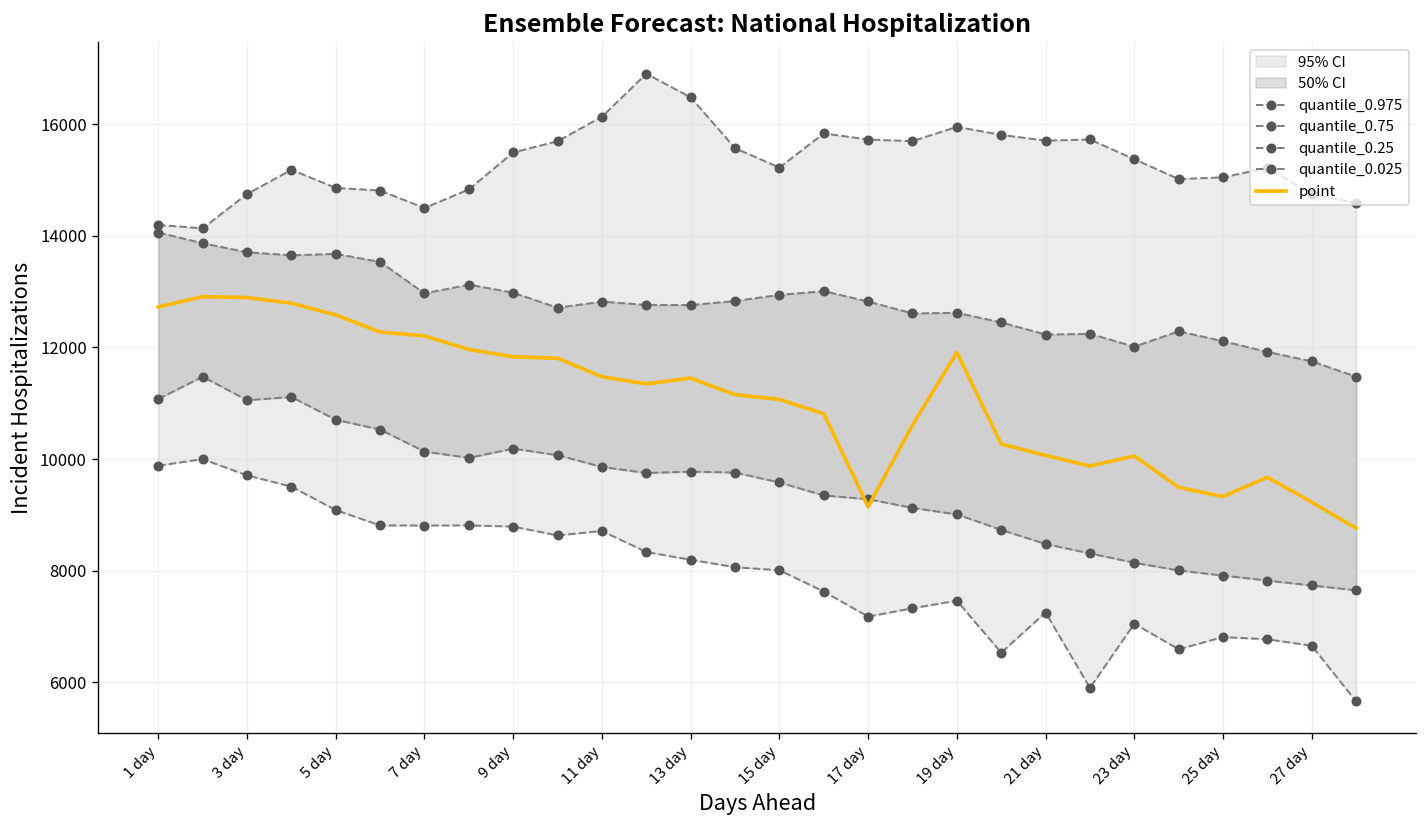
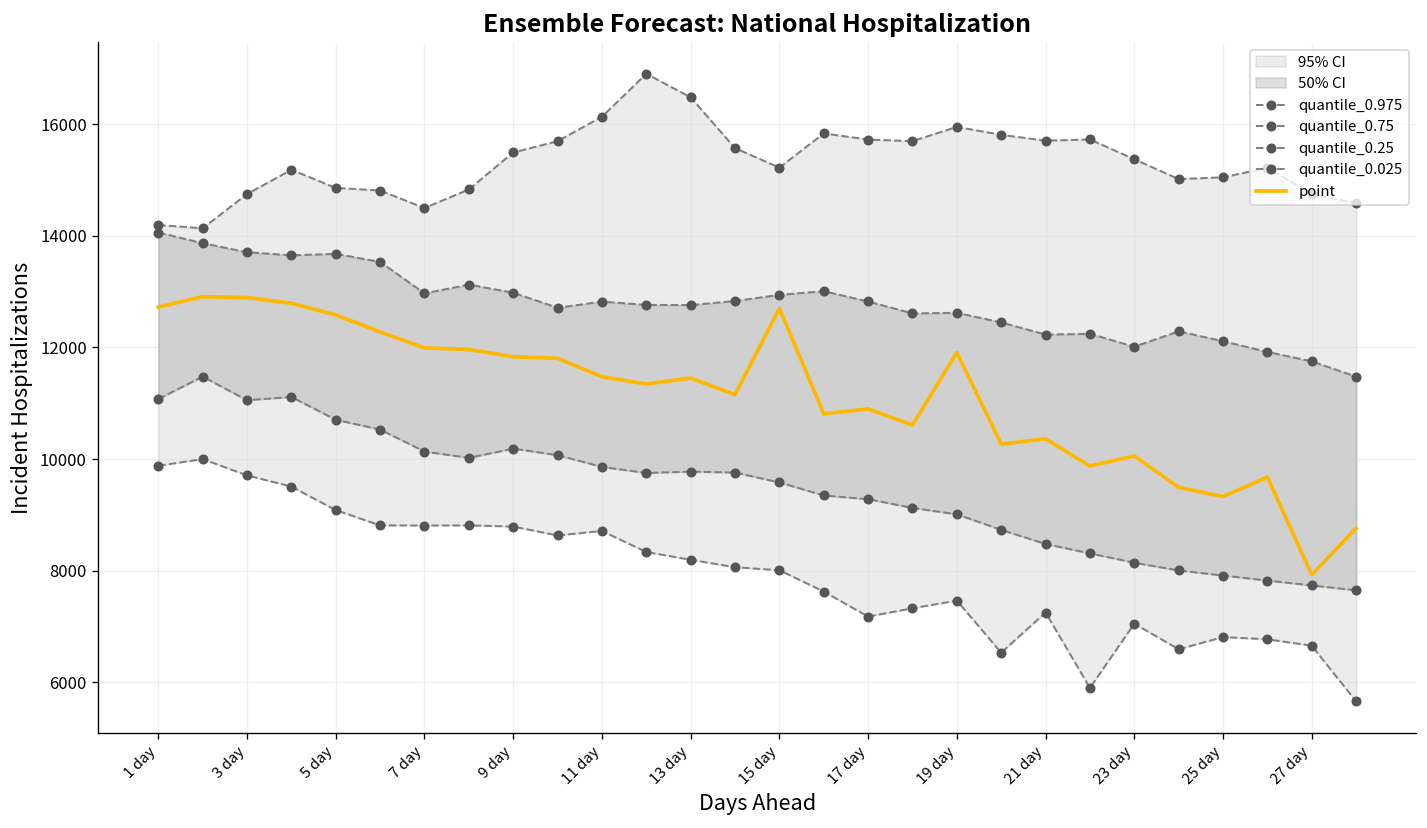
point, 7 day: 12200 -> 12000
point, 15 day: 11100 -> 12700
point, 17 day: 9100 -> 10900
point, 21 day: 10100 -> 10400
point, 27 day: 9200 -> 7900
